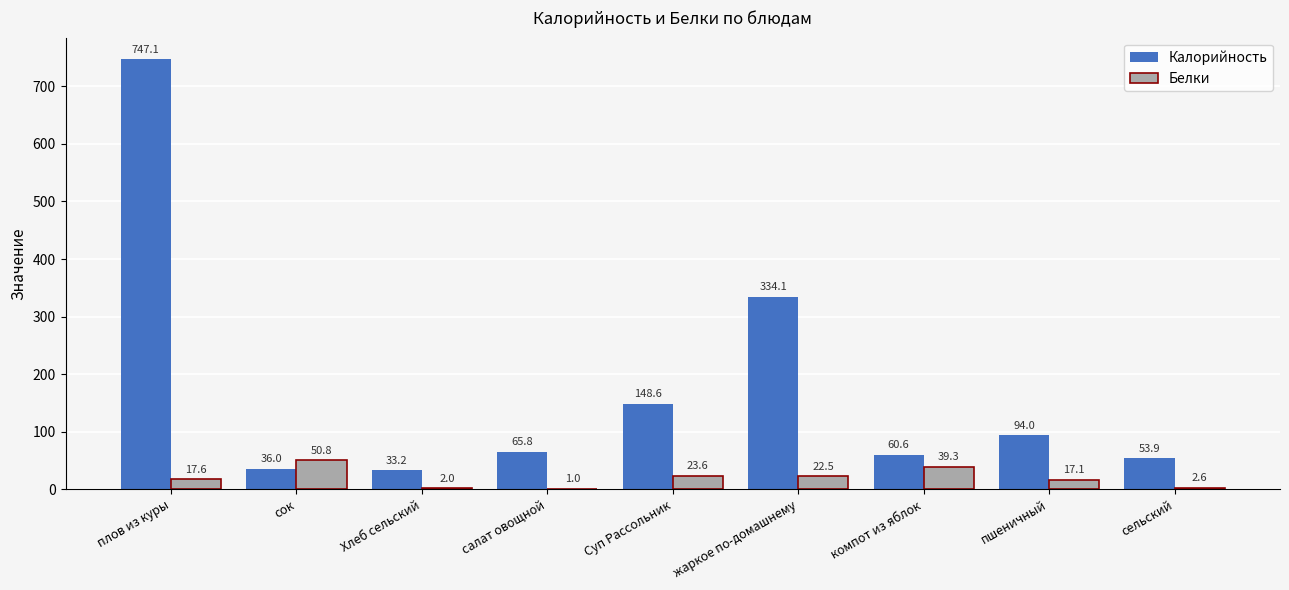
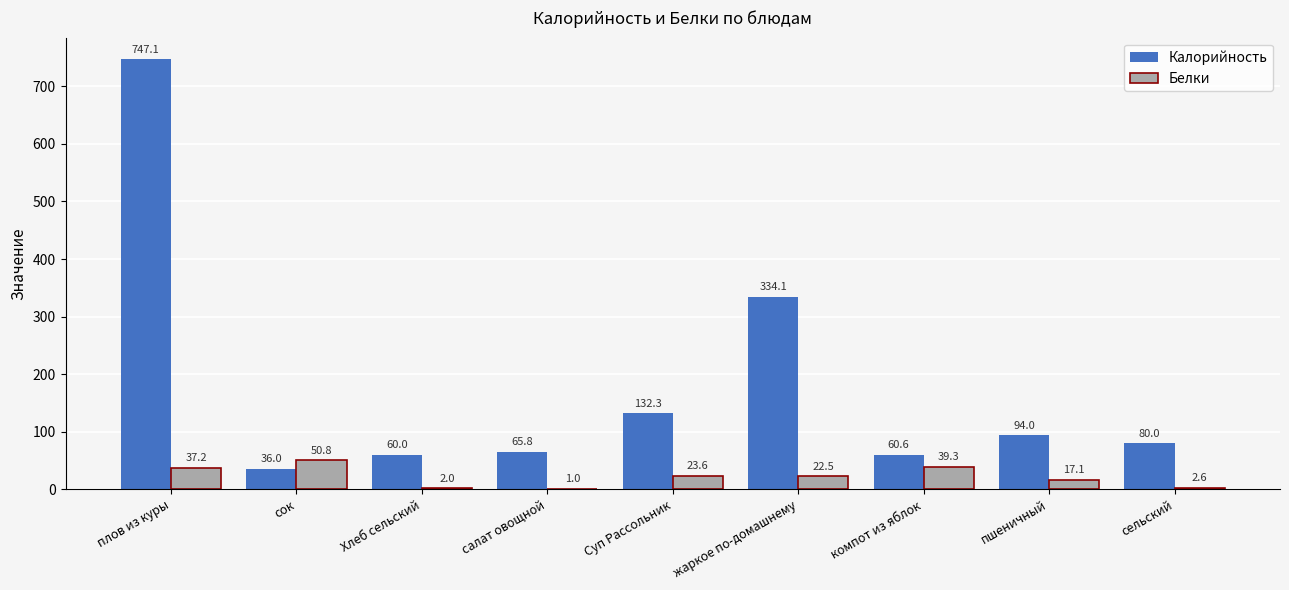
Белки, плов из куры: 17.6 -> 37.2
Калорийность, Хлеб сельский: 33.2 -> 60.0
Калорийность, Суп Рассольник: 148.6 -> 132.3
Калорийность, сельский: 53.9 -> 80.0
